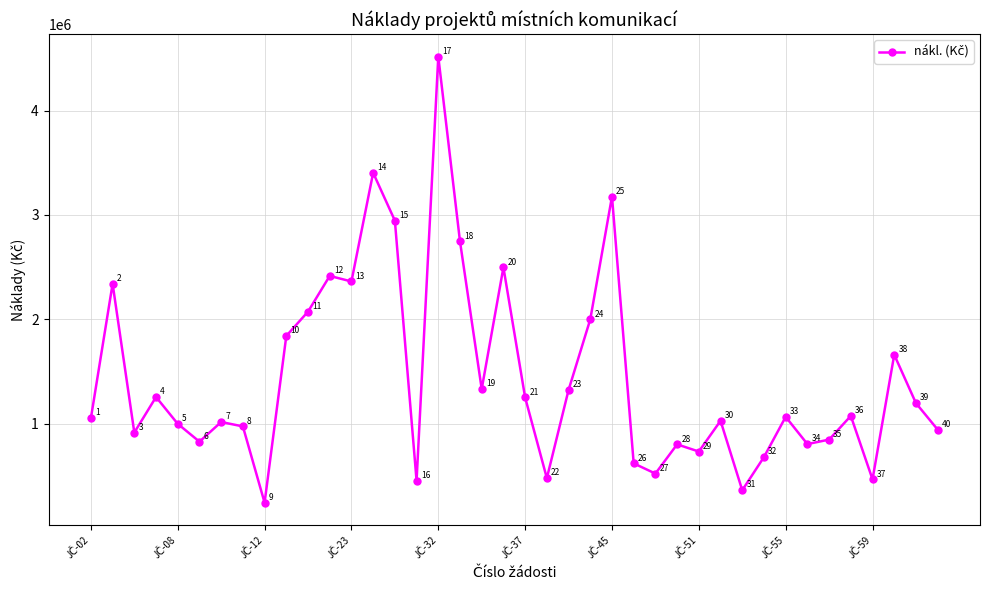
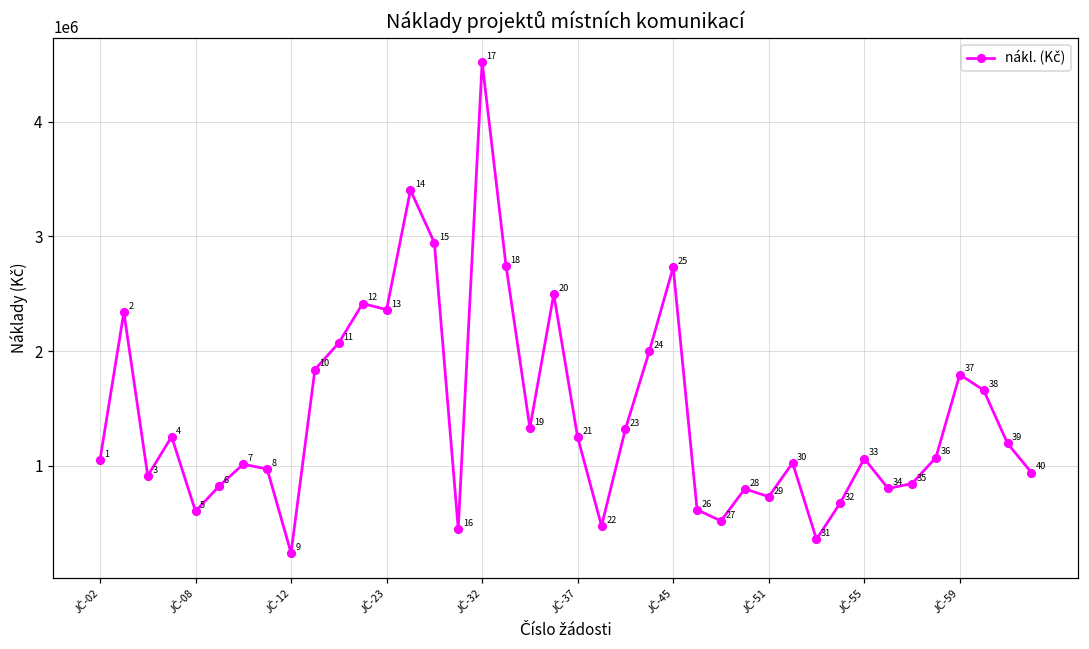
JČ-08: 1000000 -> 600000
JČ-45: 3180000 -> 2730000
JČ-59: 460000 -> 1800000
